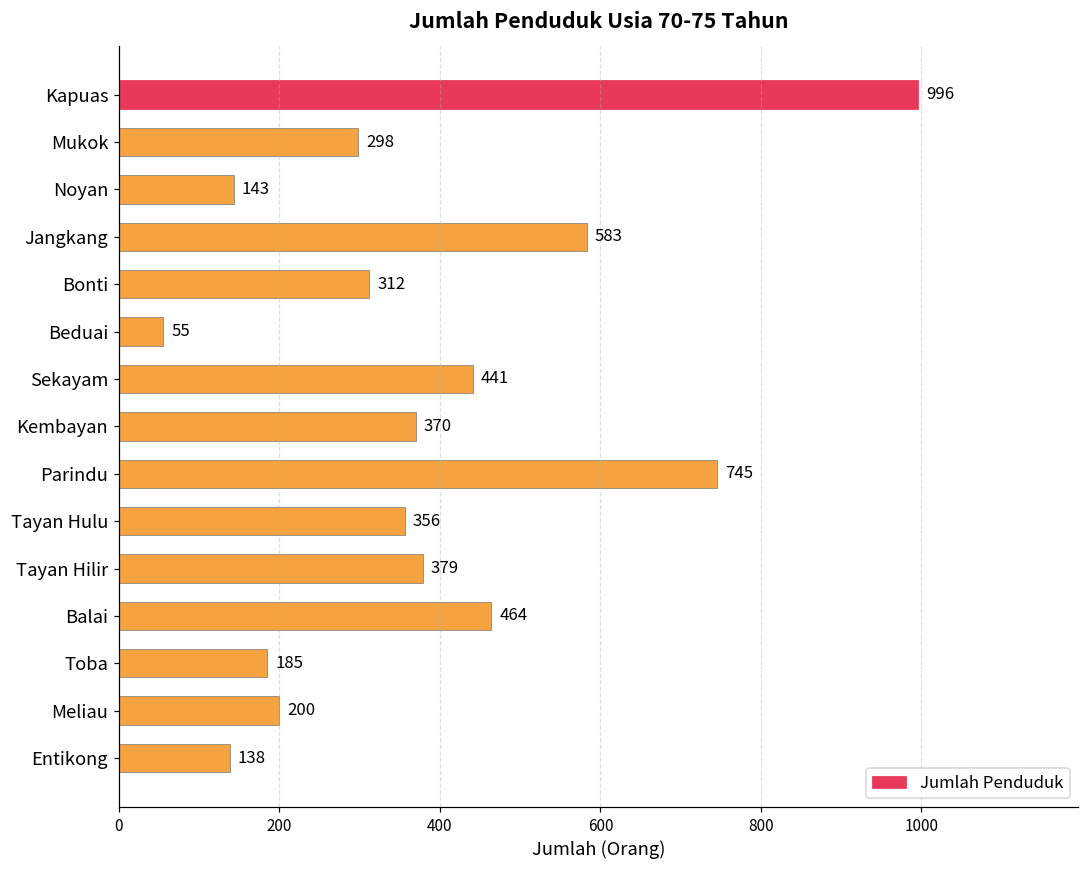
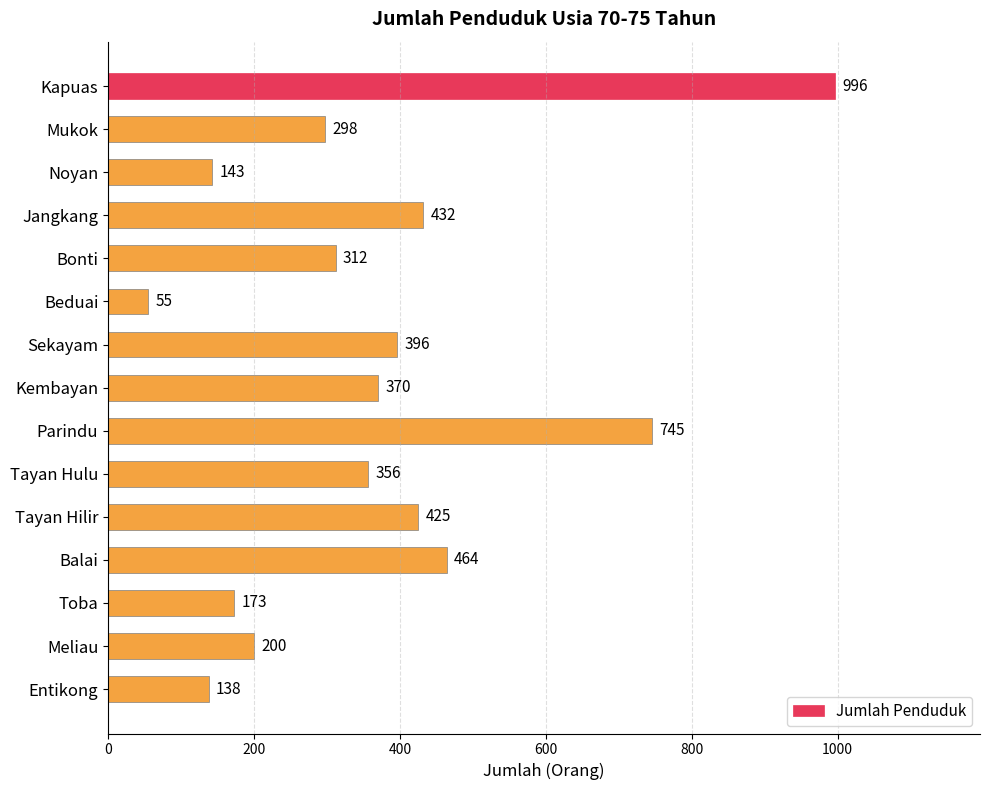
Jangkang: 583 -> 432
Sekayam: 441 -> 396
Tayan Hilir: 379 -> 425
Toba: 185 -> 173
